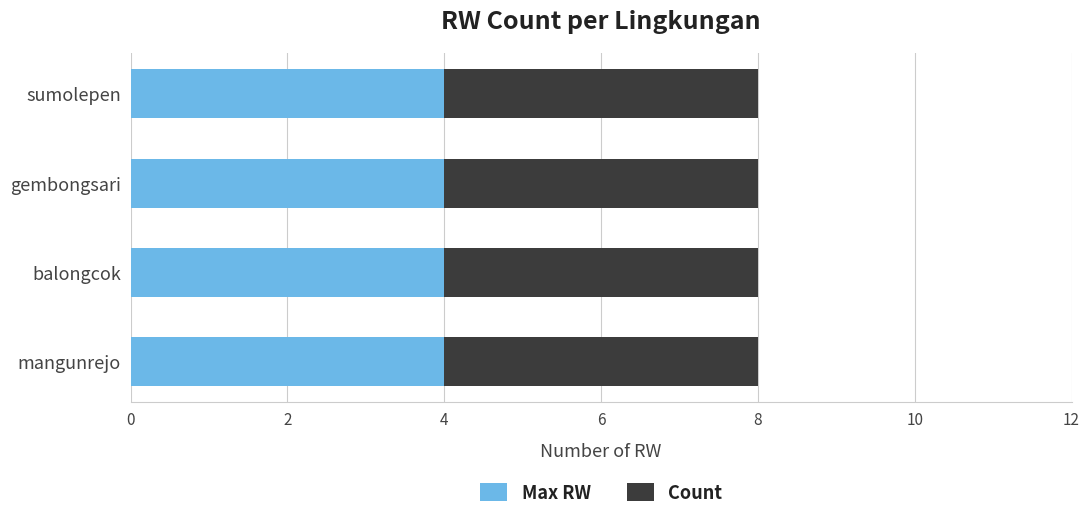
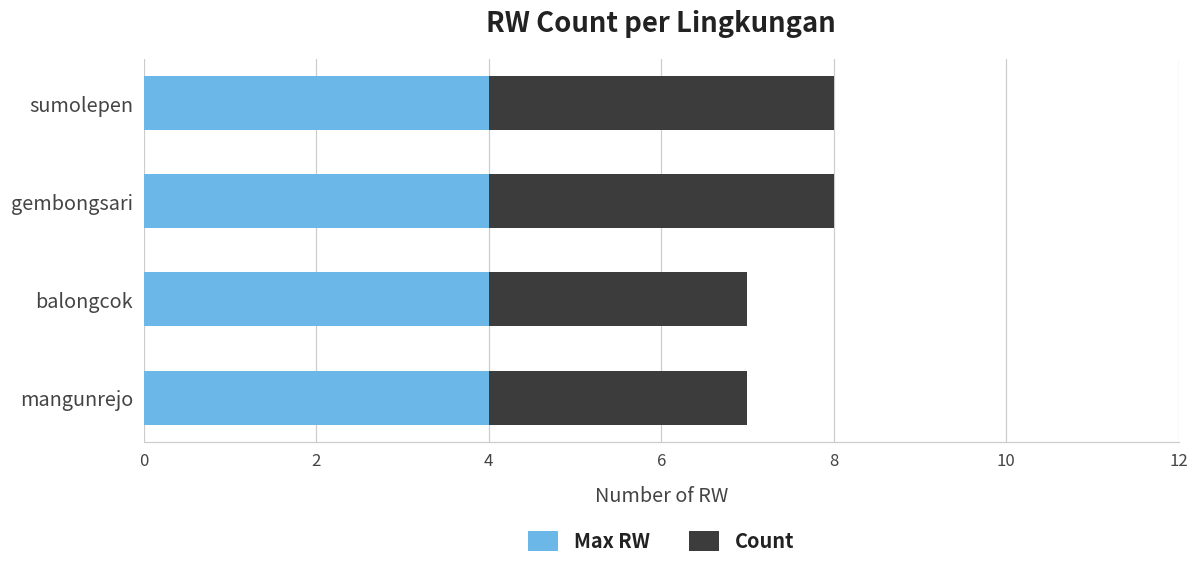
Count, balongcok: 4 -> 3
Count, mangunrejo: 4 -> 3
